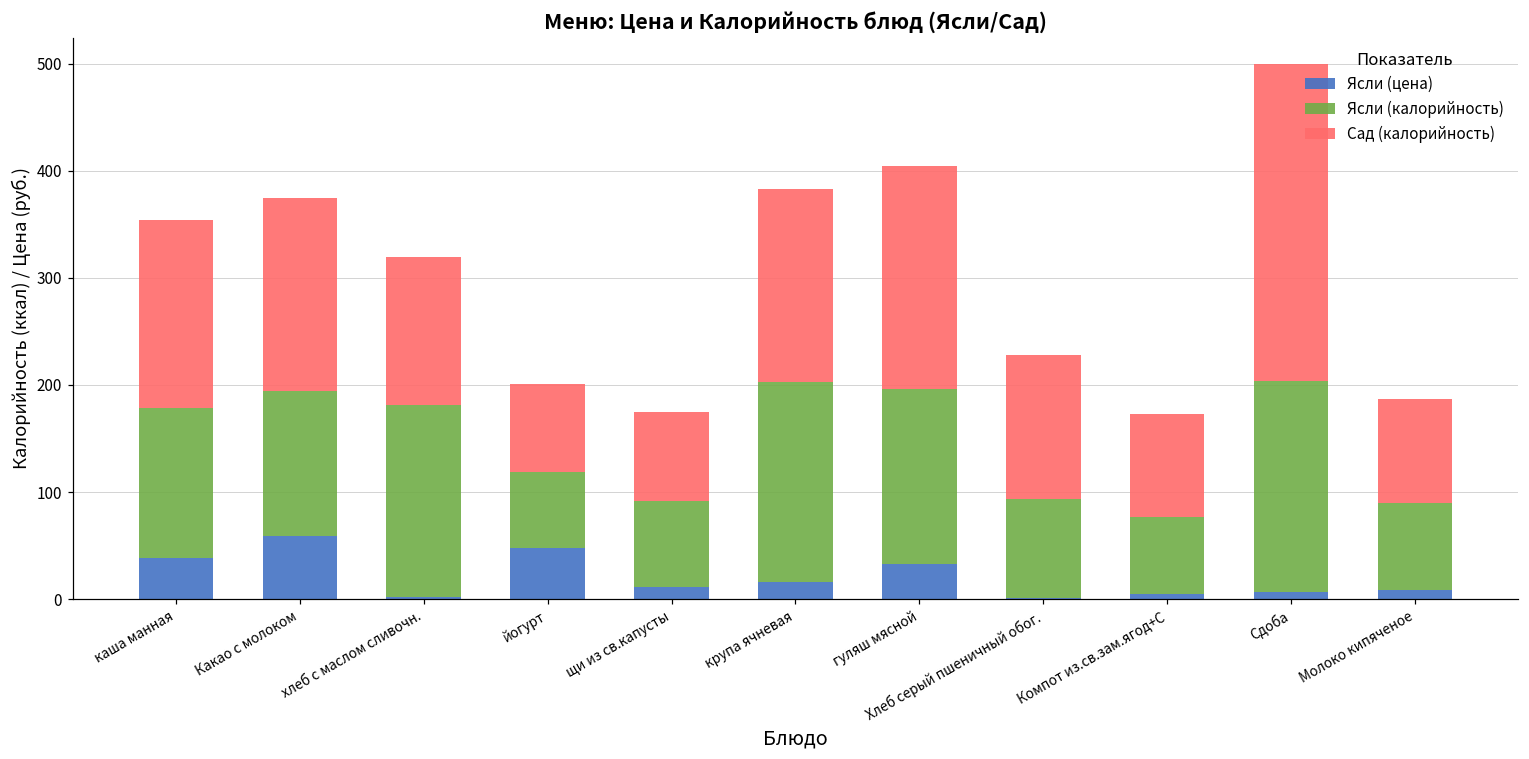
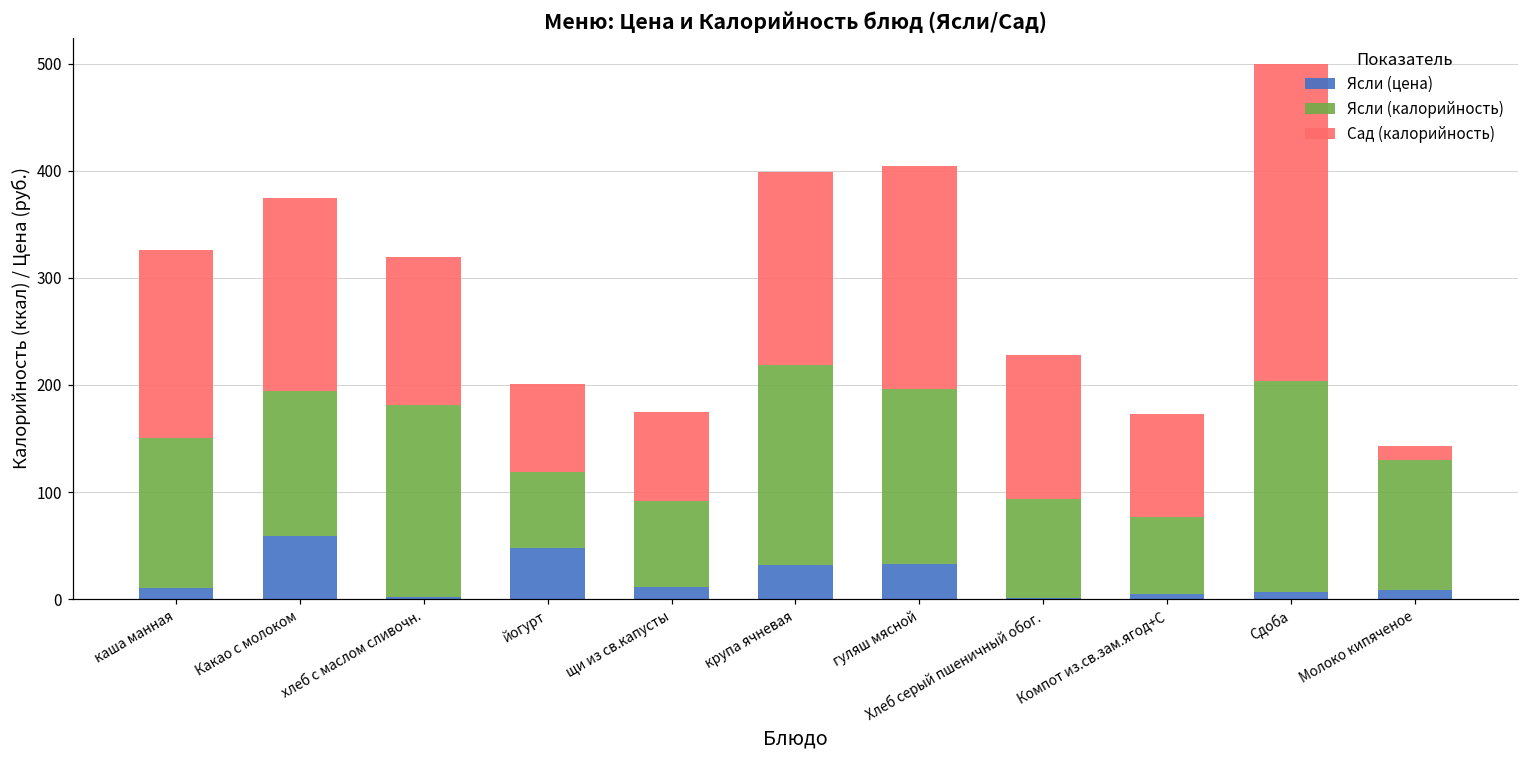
Ясли (цена), каша манная: 40 -> 10
Ясли (цена), крупа ячневая: 20 -> 30
Ясли (калорийность), Молоко кипяченое: 80 -> 120
Сад (калорийность), Молоко кипяченое: 100 -> 10
